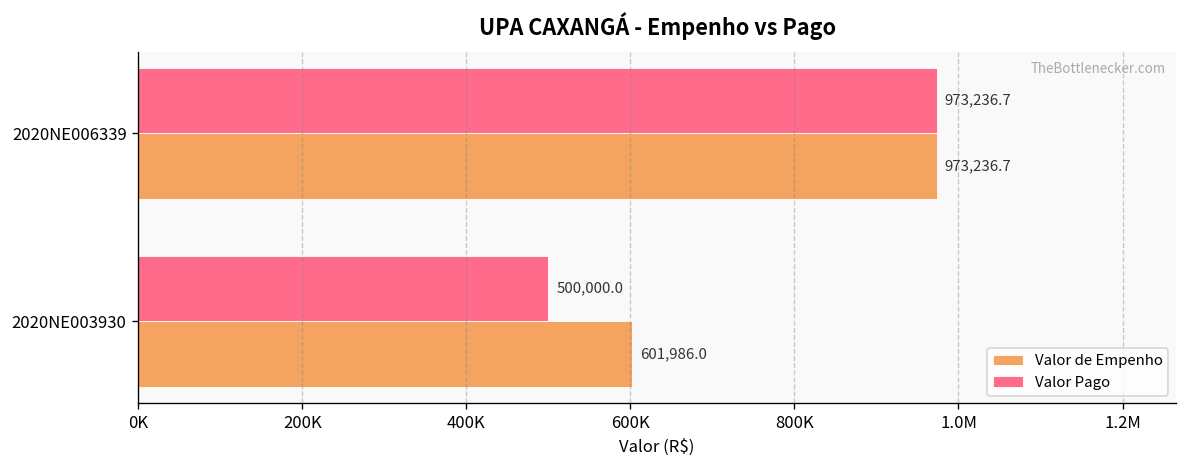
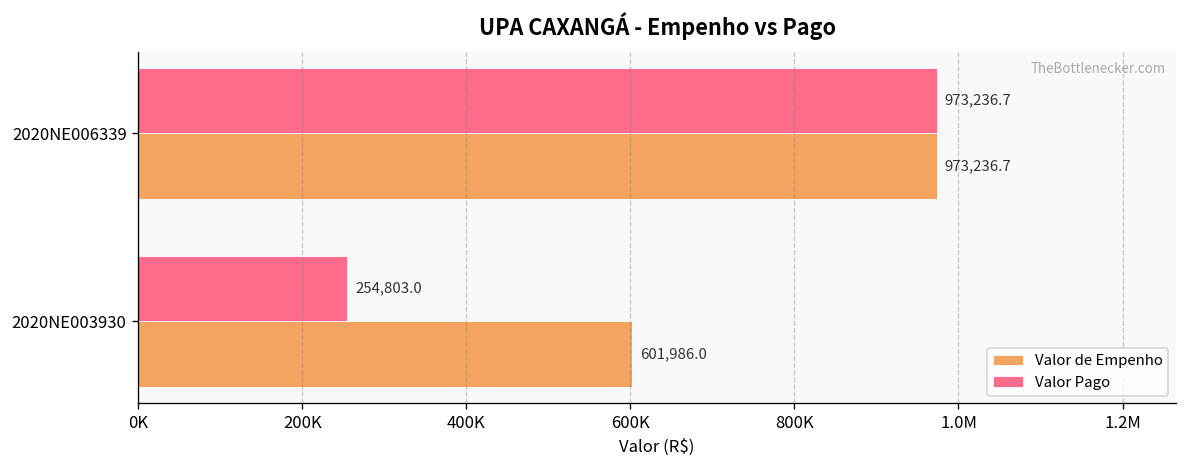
Valor Pago, 2020NE003930: 500,000.0 -> 254,803.0
